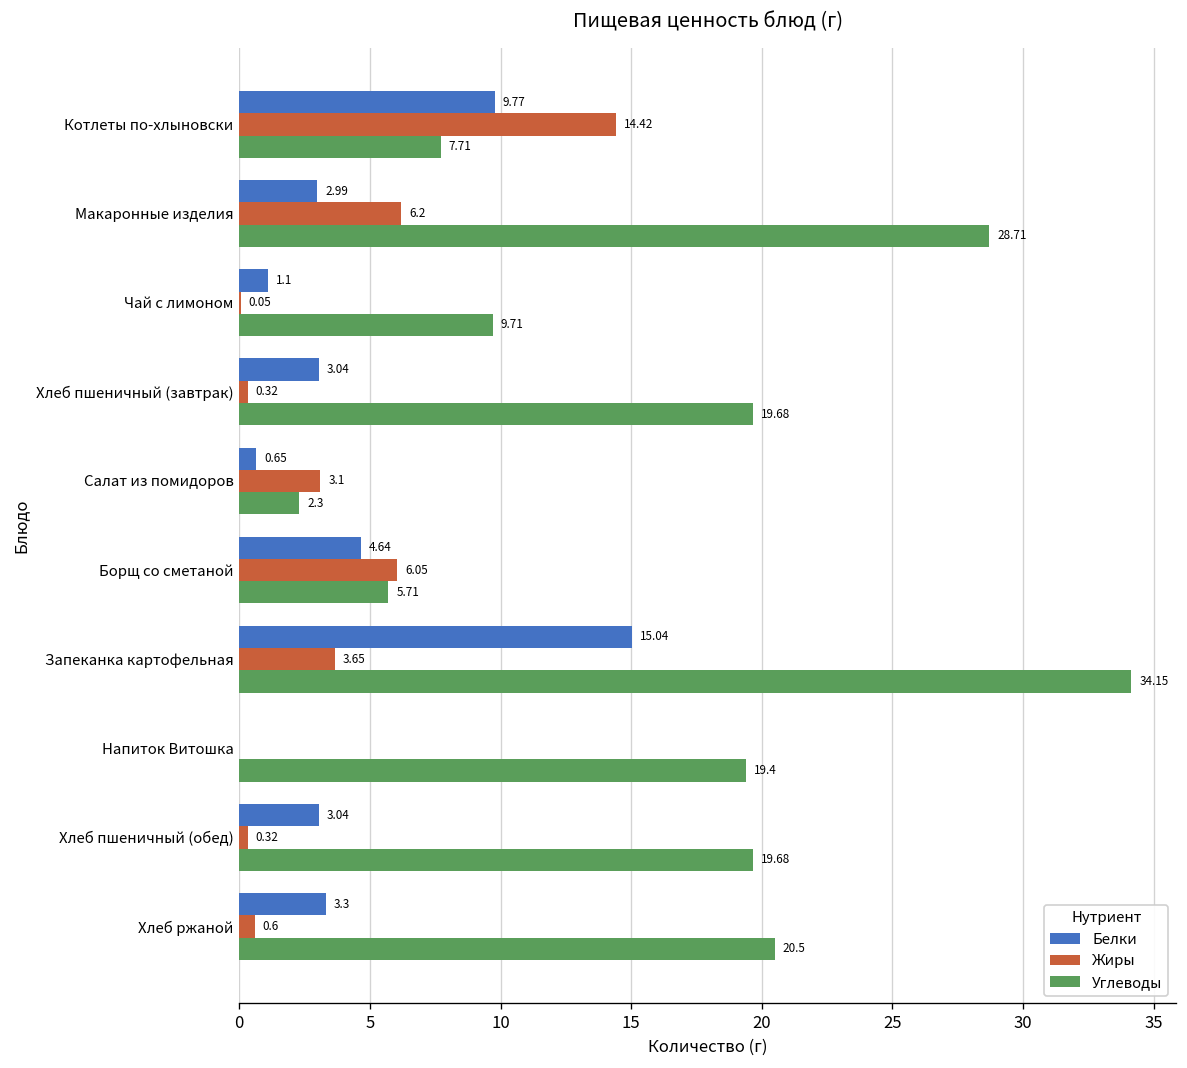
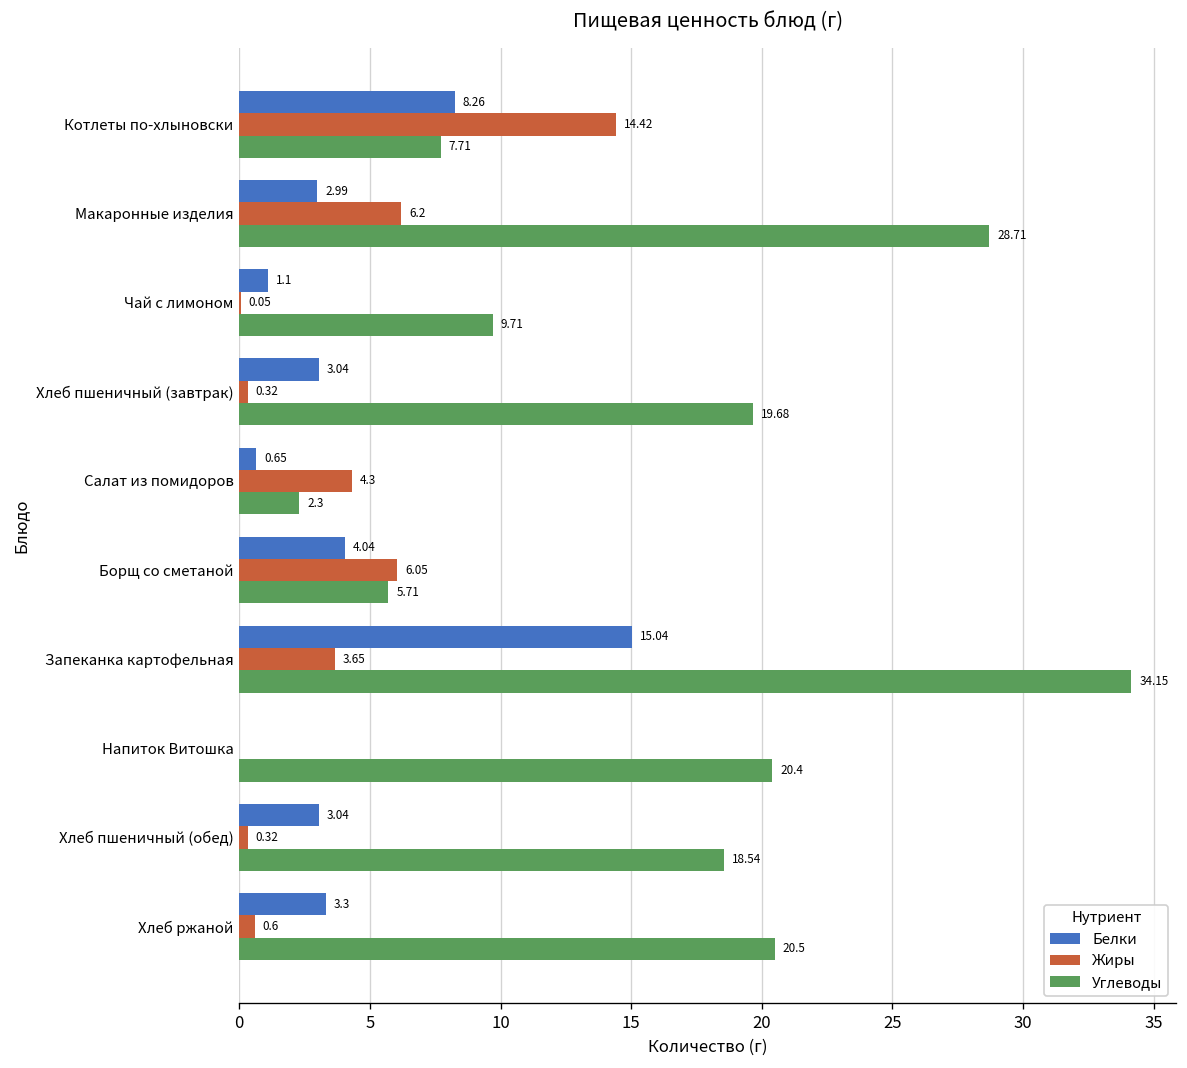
Белки, Котлеты по-хлыновски: 9.77 -> 8.26
Жиры, Салат из помидоров: 3.1 -> 4.3
Белки, Борщ со сметаной: 4.64 -> 4.04
Углеводы, Напиток Витошка: 19.4 -> 20.4
Углеводы, Хлеб пшеничный (обед): 19.68 -> 18.54
